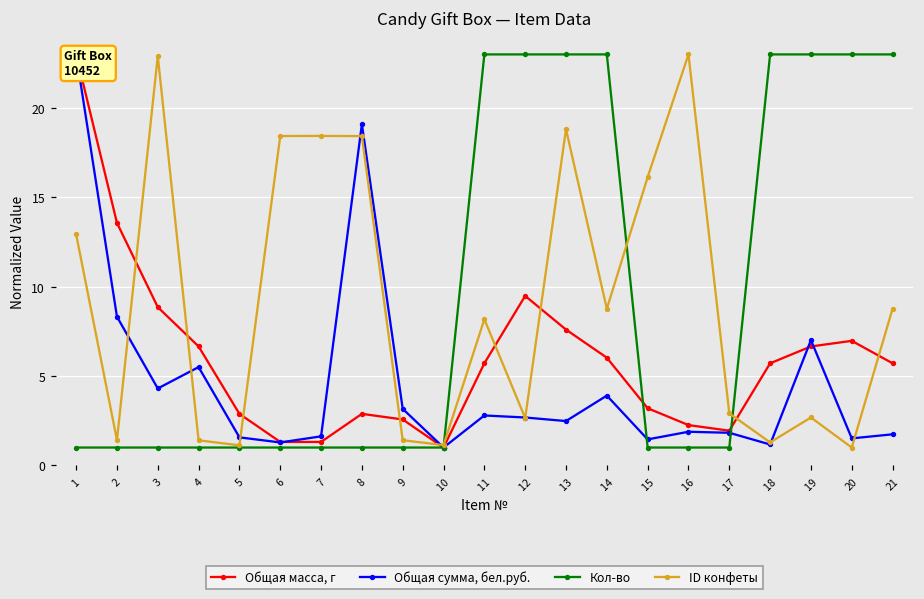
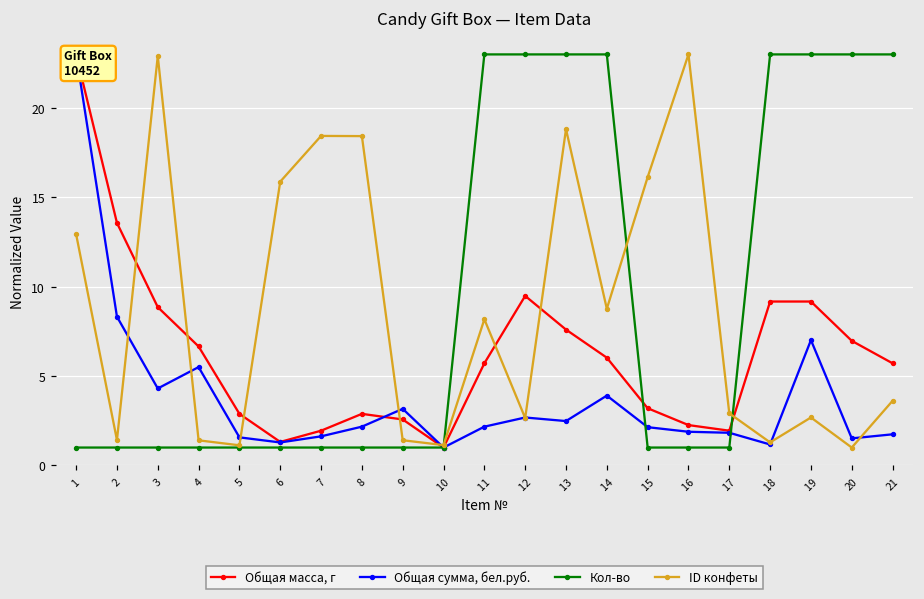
ID конфеты, 6: 18.4 -> 15.9
Общая масса, г, 7: 1.3 -> 1.9
Общая сумма, бел.руб., 8: 19.1 -> 2.2
Общая сумма, бел.руб., 11: 2.8 -> 2.2
Общая сумма, бел.руб., 15: 1.5 -> 2.1
Общая масса, г, 18: 5.7 -> 9.2
Общая масса, г, 19: 6.7 -> 9.2
ID конфеты, 21: 8.8 -> 3.6
